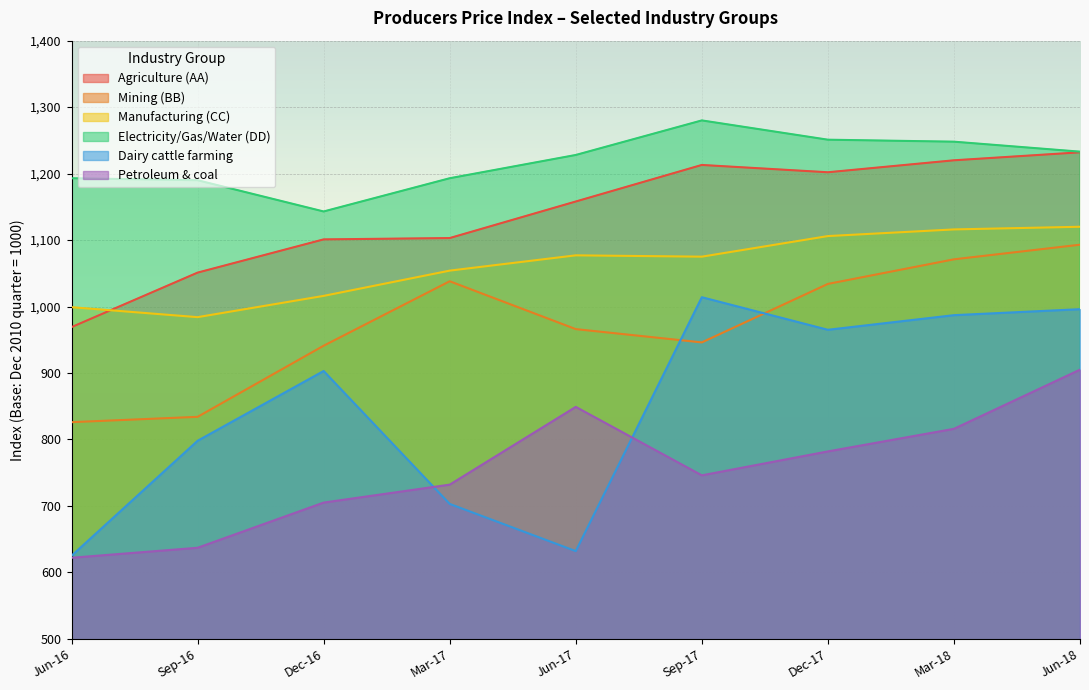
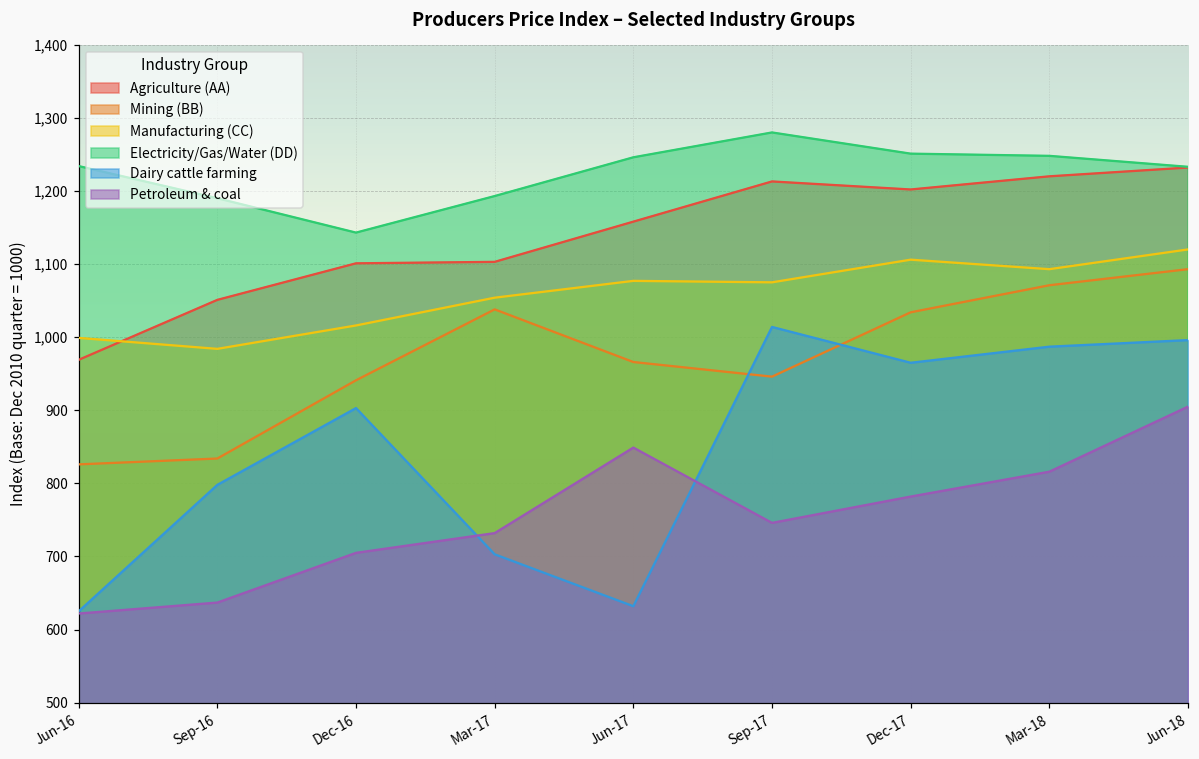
Electricity/Gas/Water (DD), Jun-16: 1,190 -> 1,230
Electricity/Gas/Water (DD), Jun-17: 1,230 -> 1,250
Manufacturing (CC), Mar-18: 1,120 -> 1,090
